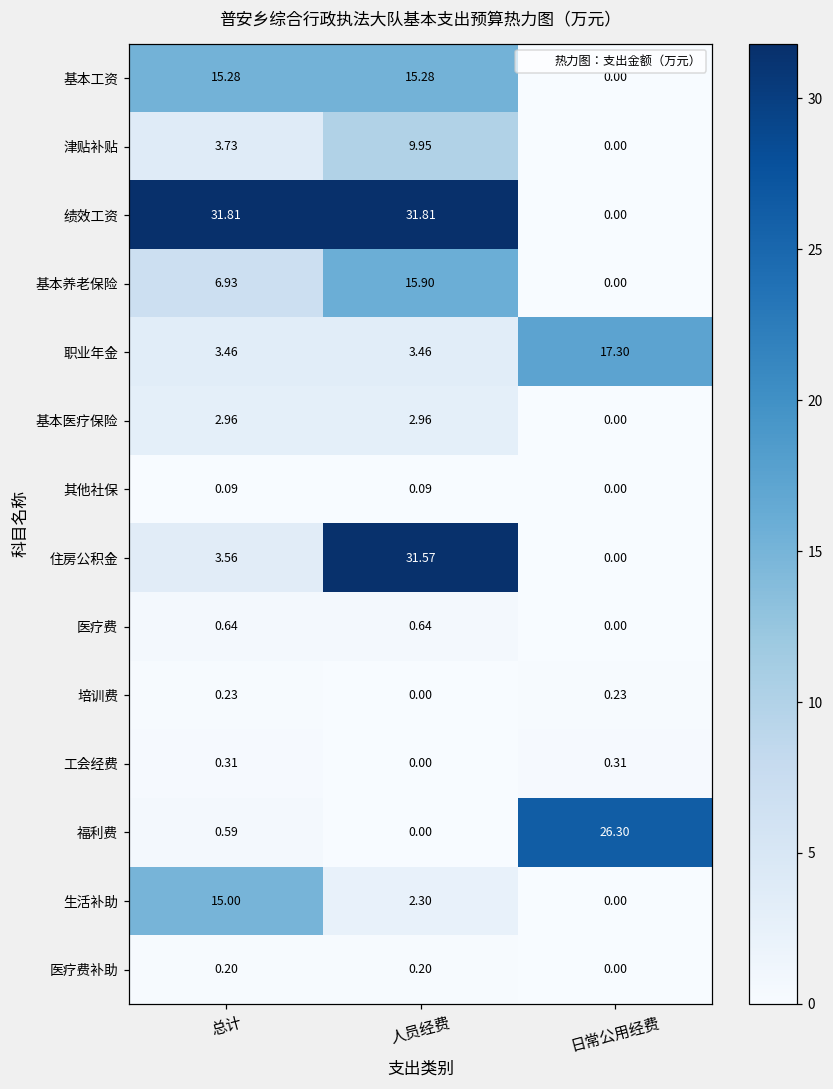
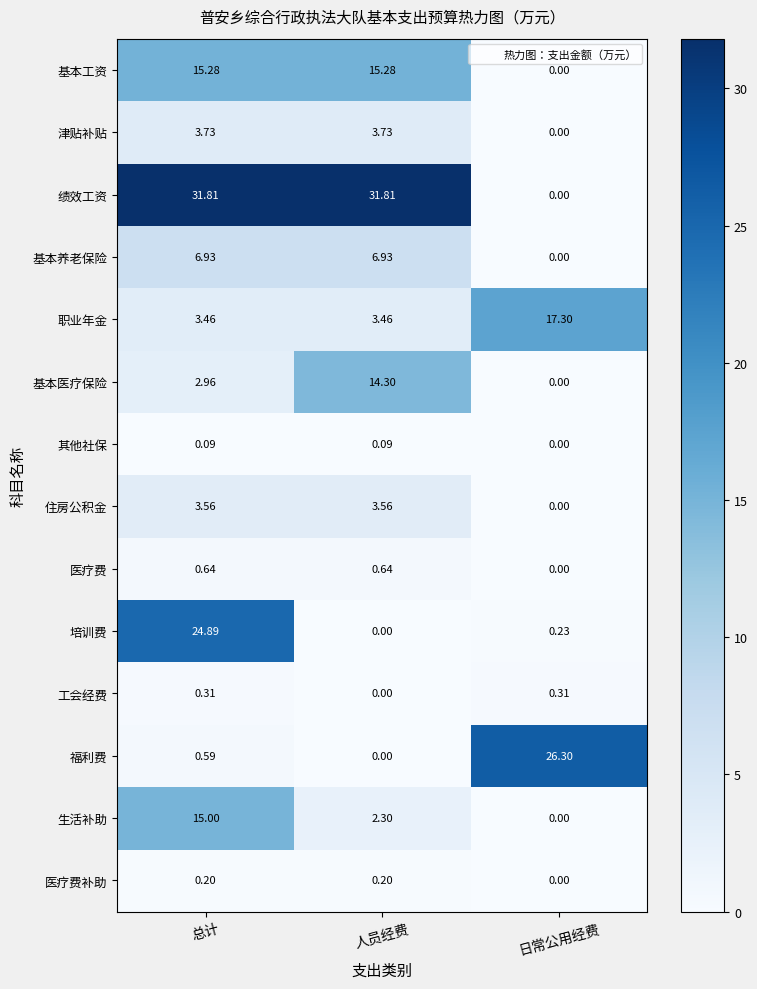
津贴补贴, 人员经费: 9.95 -> 3.73
基本养老保险, 人员经费: 15.90 -> 6.93
基本医疗保险, 人员经费: 2.96 -> 14.30
住房公积金, 人员经费: 31.57 -> 3.56
培训费, 总计: 0.23 -> 24.89
